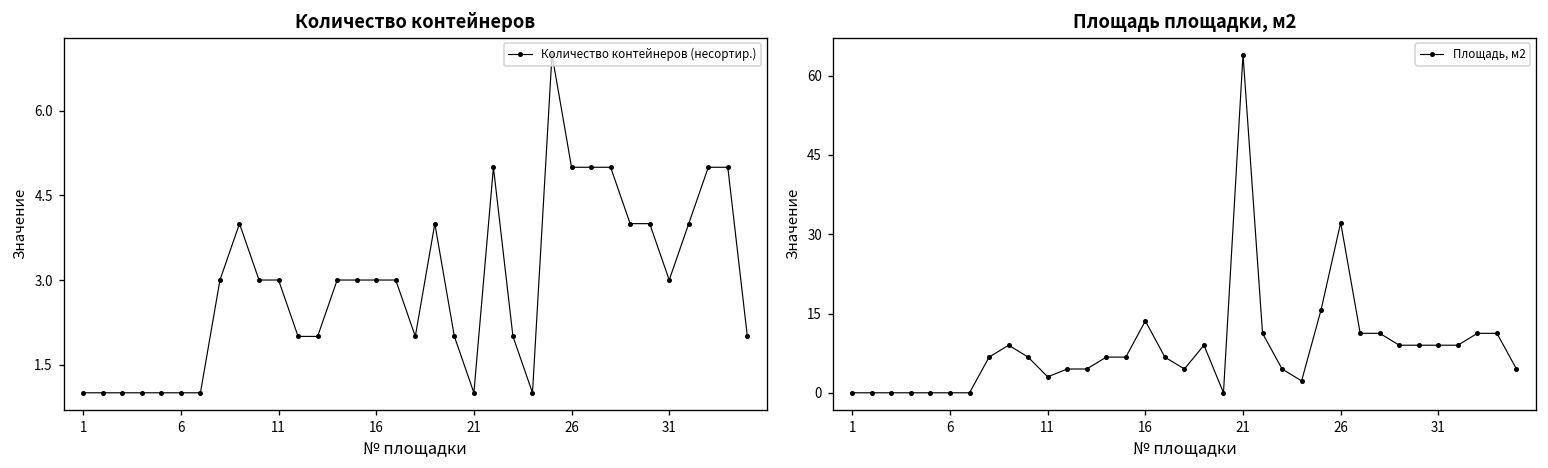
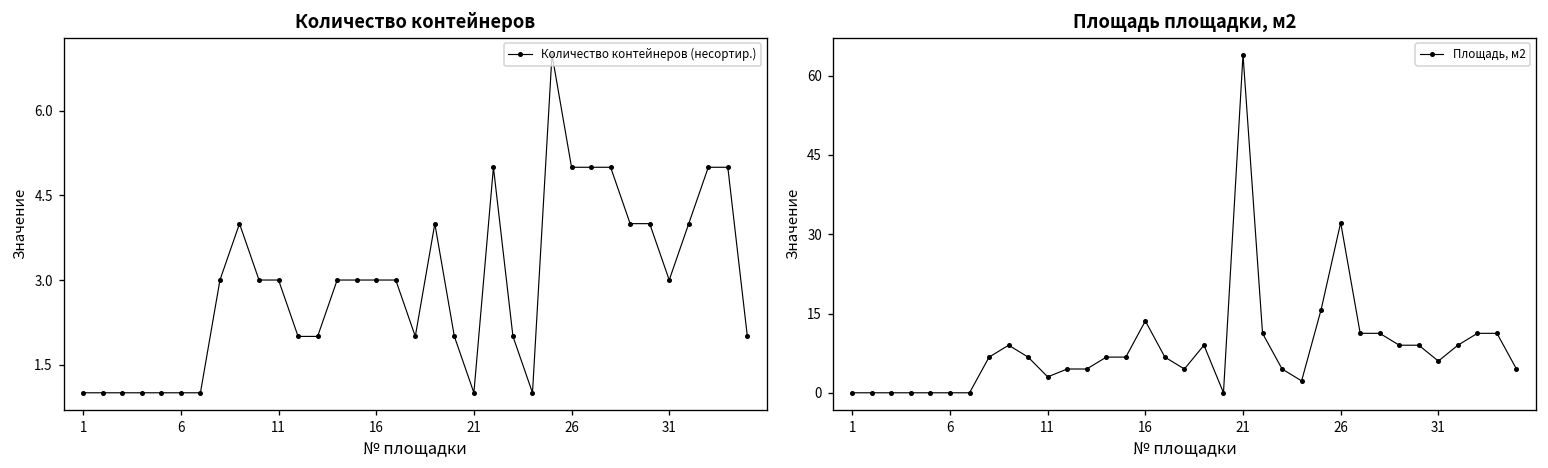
Площадь площадки, м2, 31: 9 -> 6
